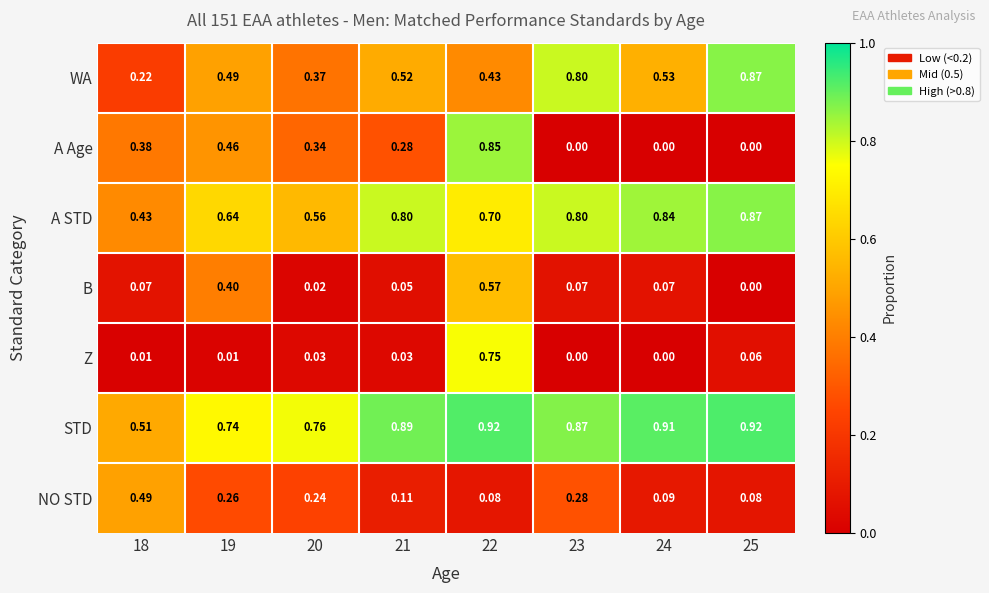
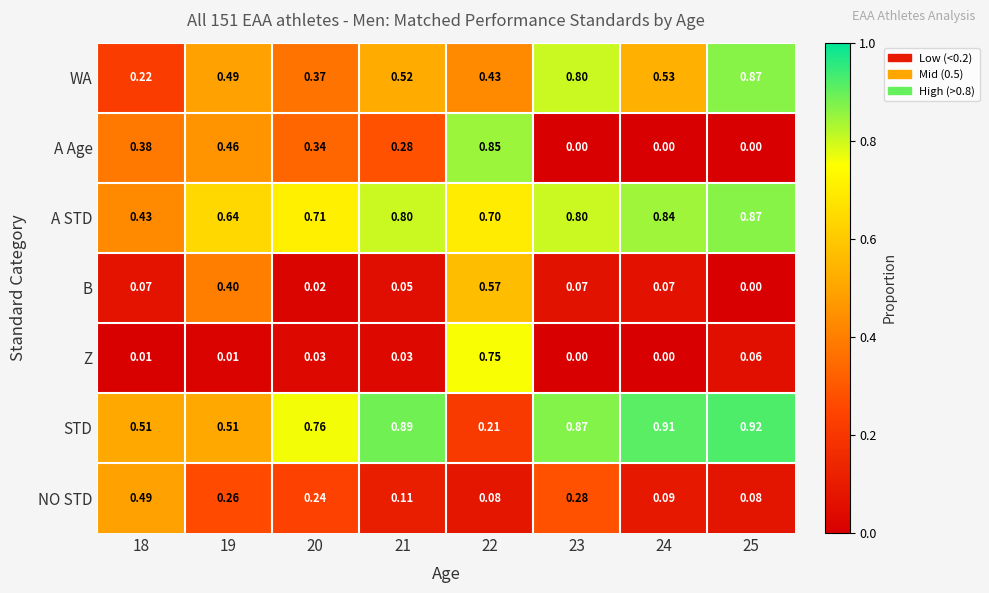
A STD, 20: 0.56 -> 0.71
STD, 19: 0.74 -> 0.51
STD, 22: 0.92 -> 0.21
